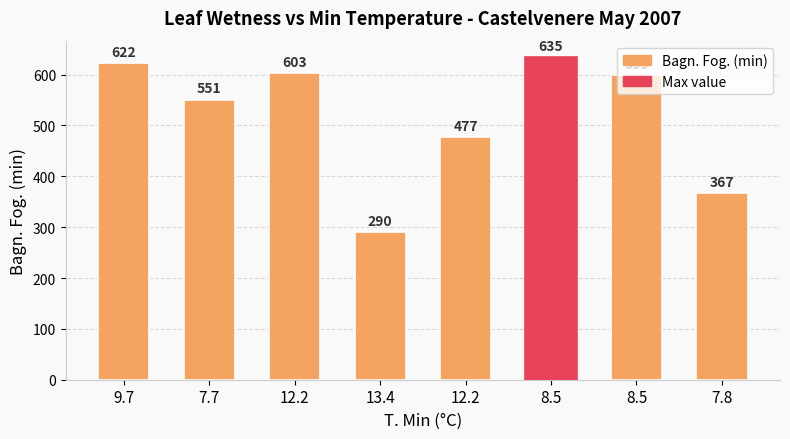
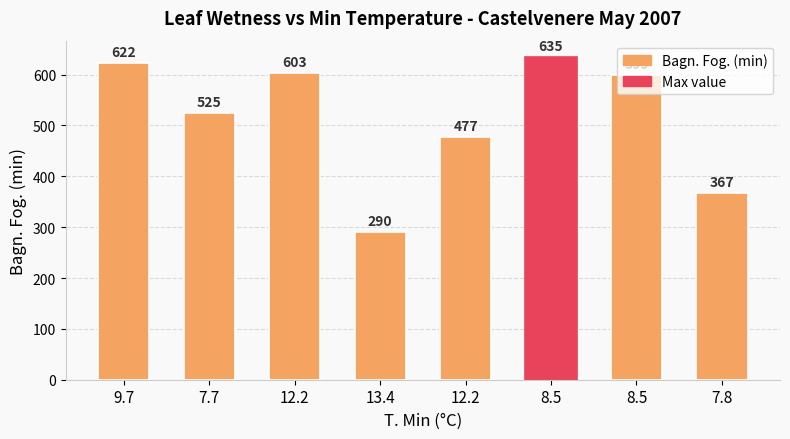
7.7: 551 -> 525
